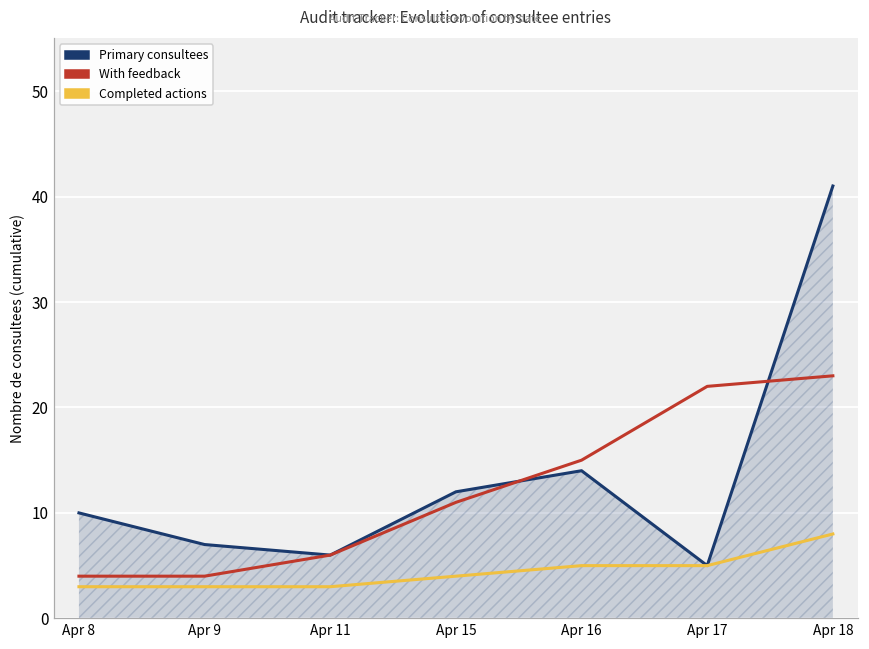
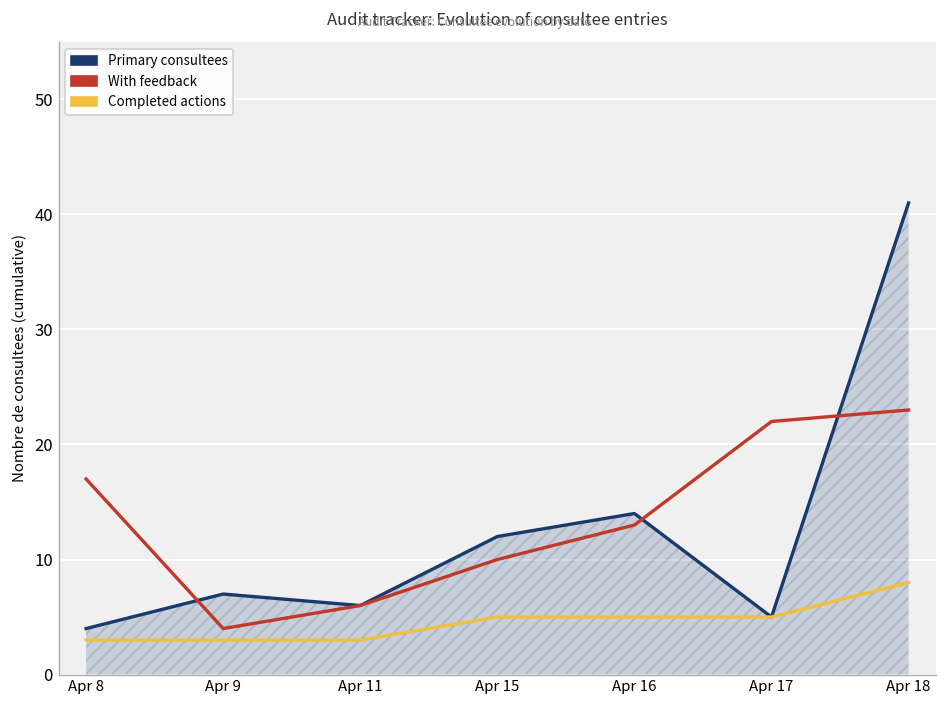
Primary consultees, Apr 8: 10 -> 4
With feedback, Apr 8: 4 -> 17
With feedback, Apr 15: 11 -> 10
Completed actions, Apr 15: 4 -> 5
With feedback, Apr 16: 15 -> 13
